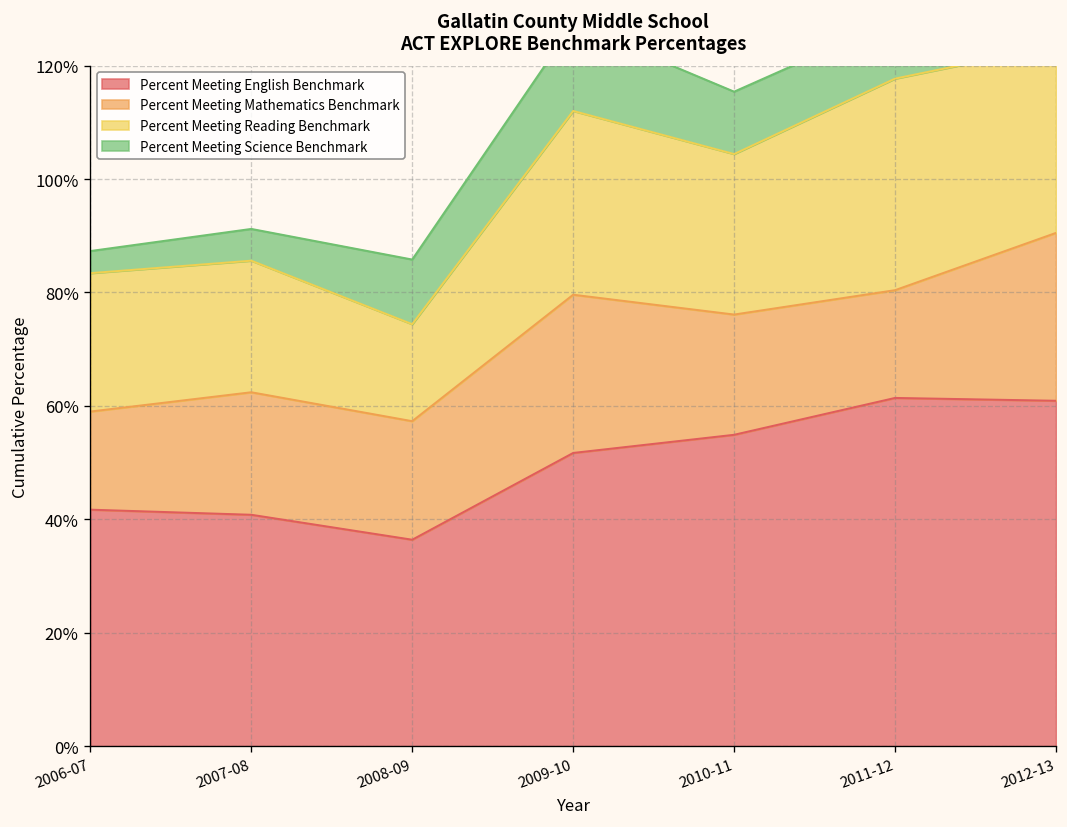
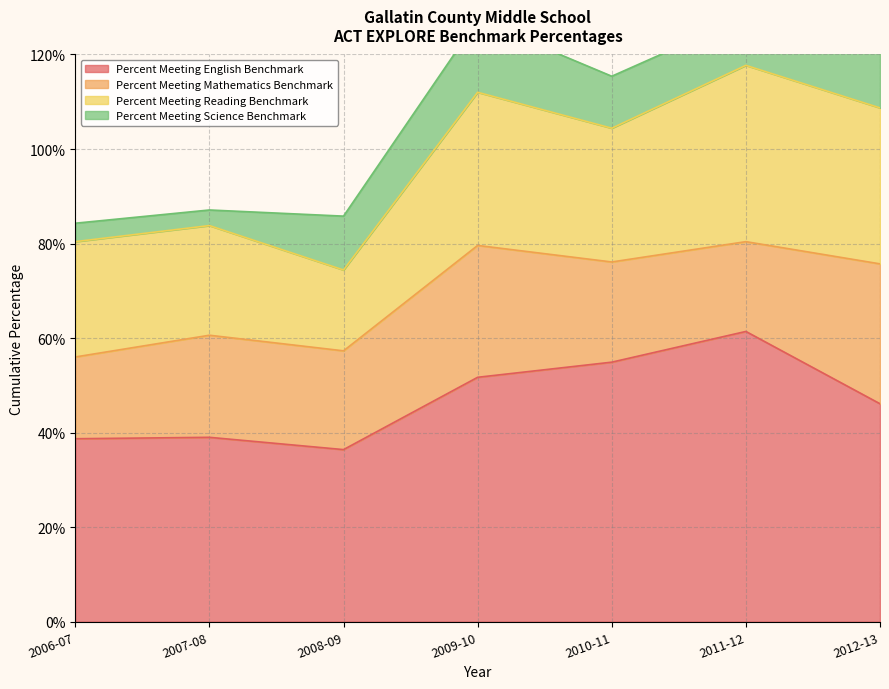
Percent Meeting English Benchmark, 2006-07: 42% -> 39%
Percent Meeting English Benchmark, 2007-08: 41% -> 39%
Percent Meeting Science Benchmark, 2007-08: 6% -> 3%
Percent Meeting English Benchmark, 2012-13: 61% -> 46%
